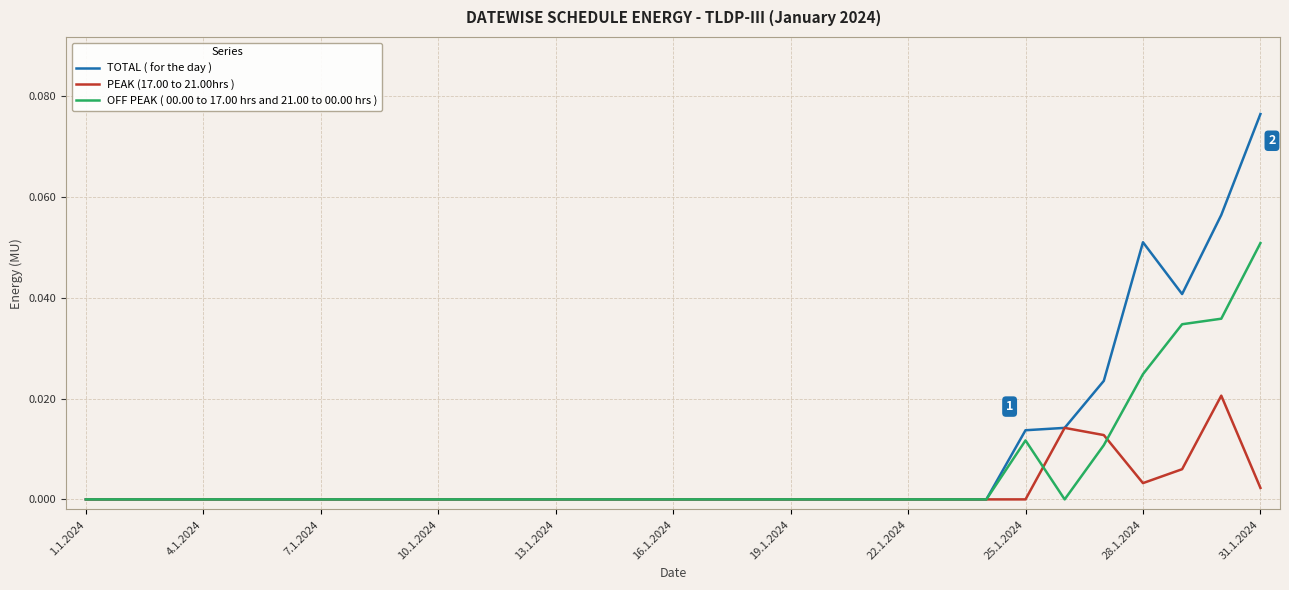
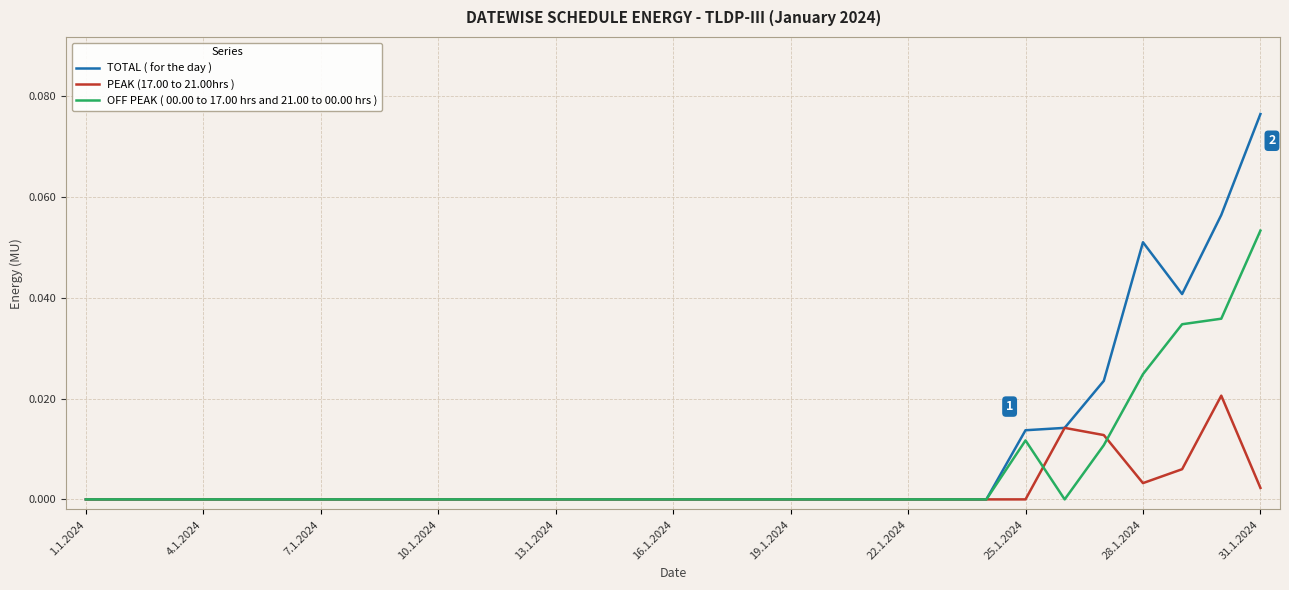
OFF PEAK ( 00.00 to 17.00 hrs and 21.00 to 00.00 hrs ), 31.1.2024: 0.051 -> 0.053
